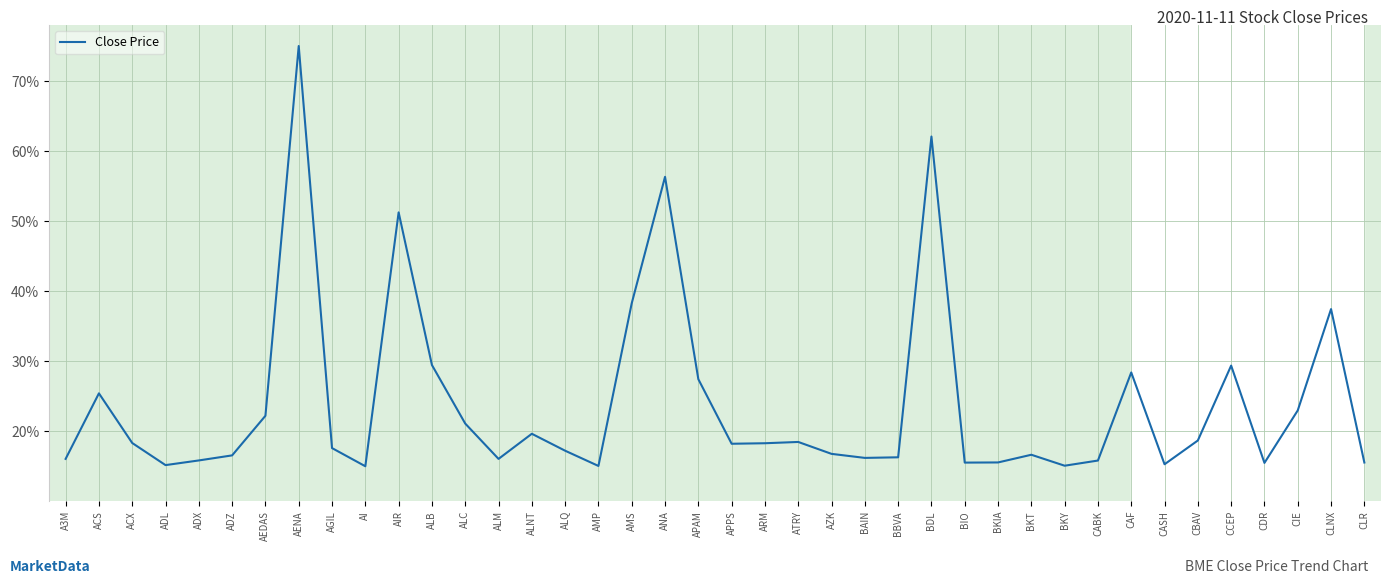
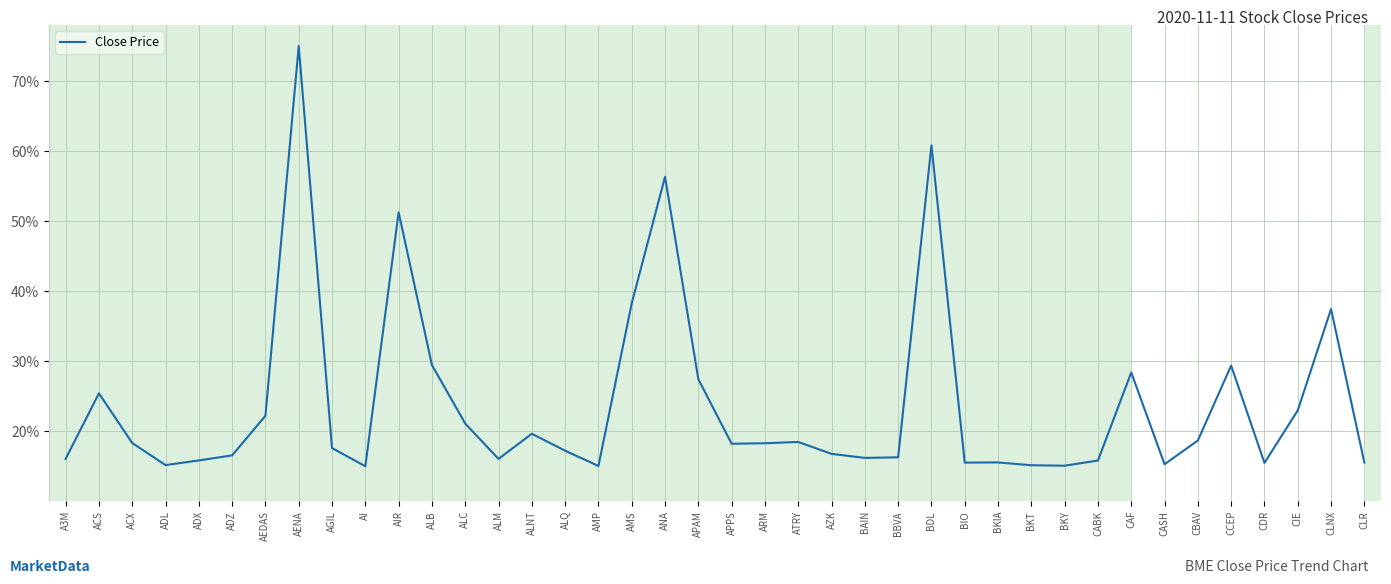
BDL: 62% -> 61%
BKT: 17% -> 15%
